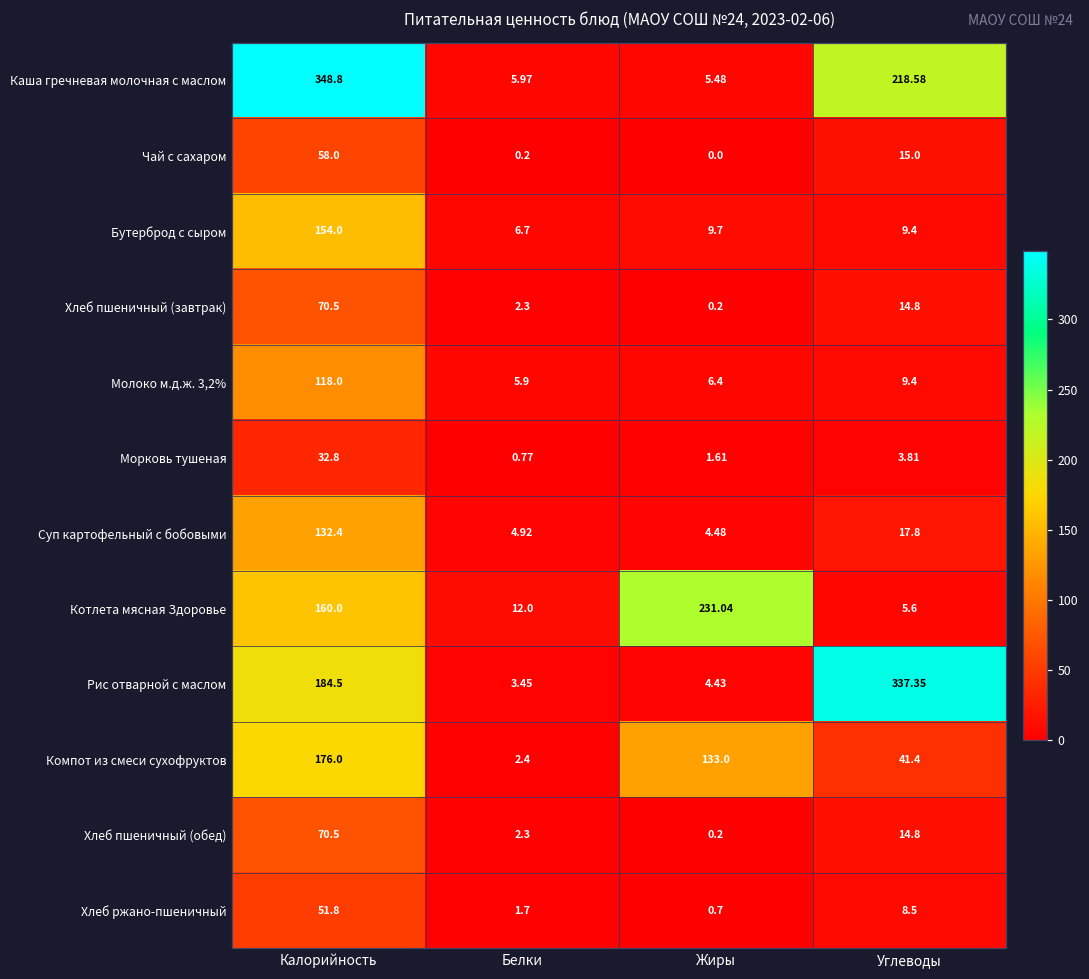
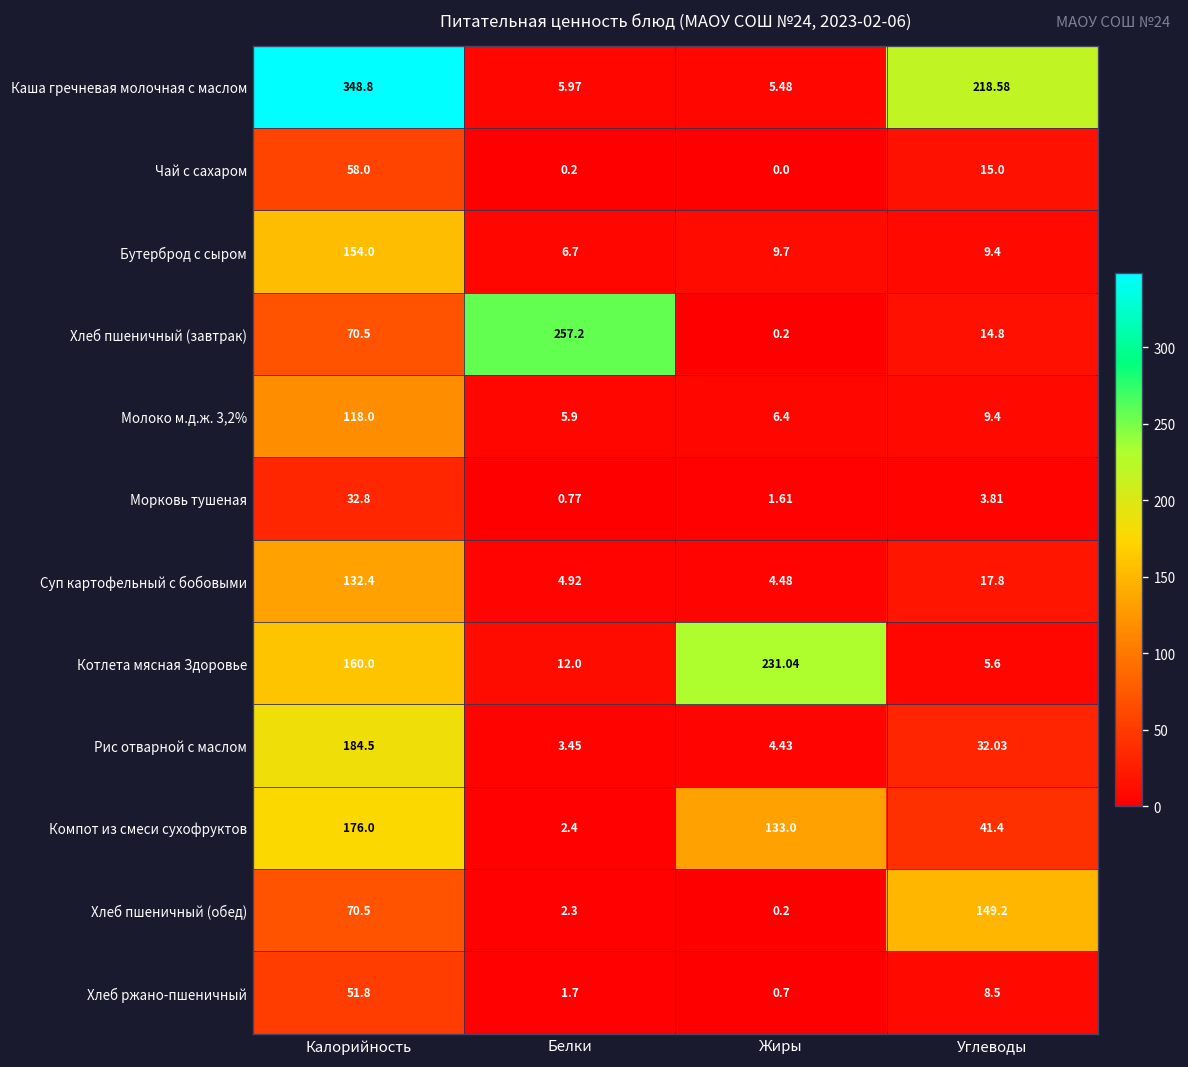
Хлеб пшеничный (завтрак), Белки: 2.3 -> 257.2
Рис отварной с маслом, Углеводы: 337.35 -> 32.03
Хлеб пшеничный (обед), Углеводы: 14.8 -> 149.2
